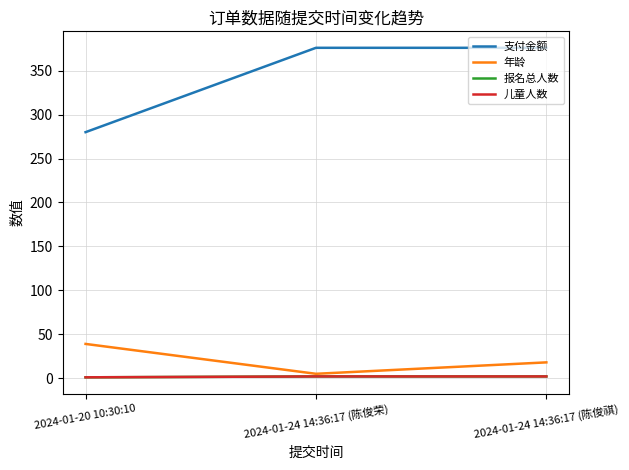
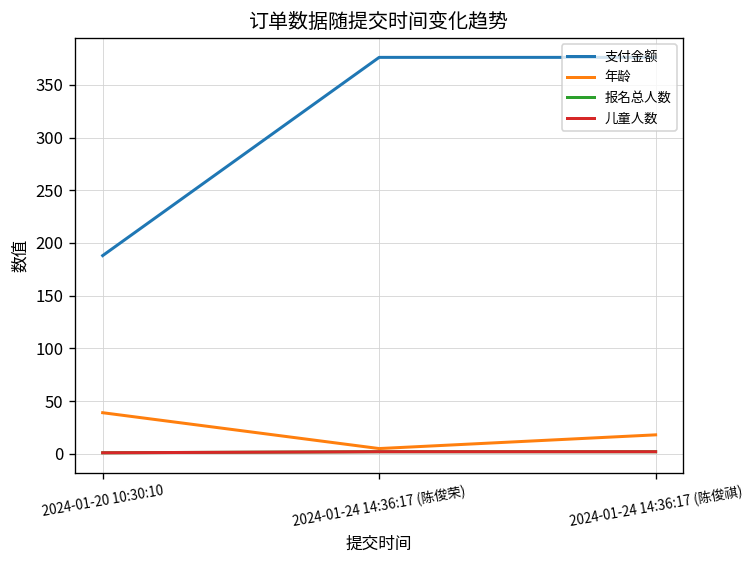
支付金额, 2024-01-20 10:30:10: 280 -> 190
